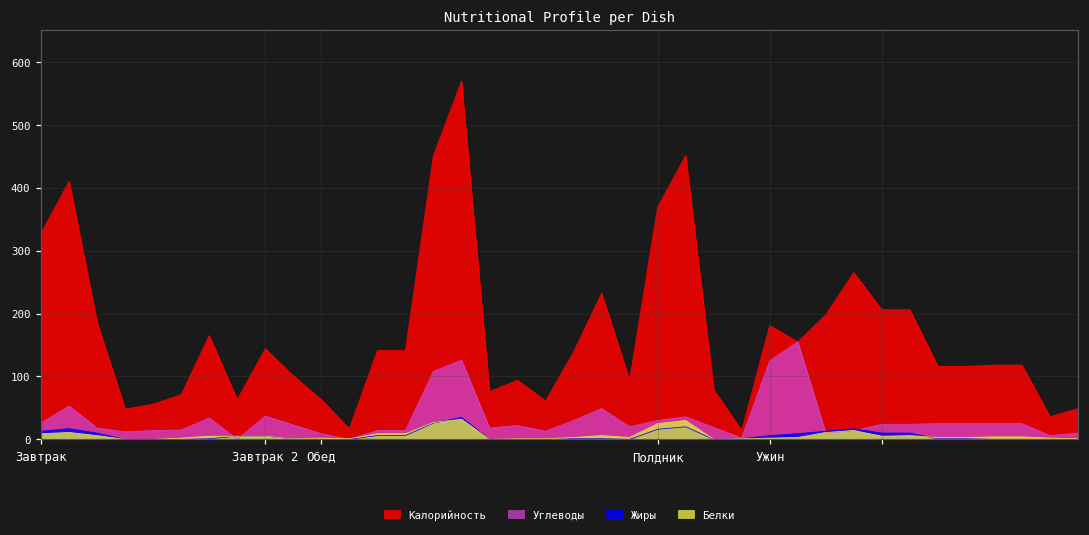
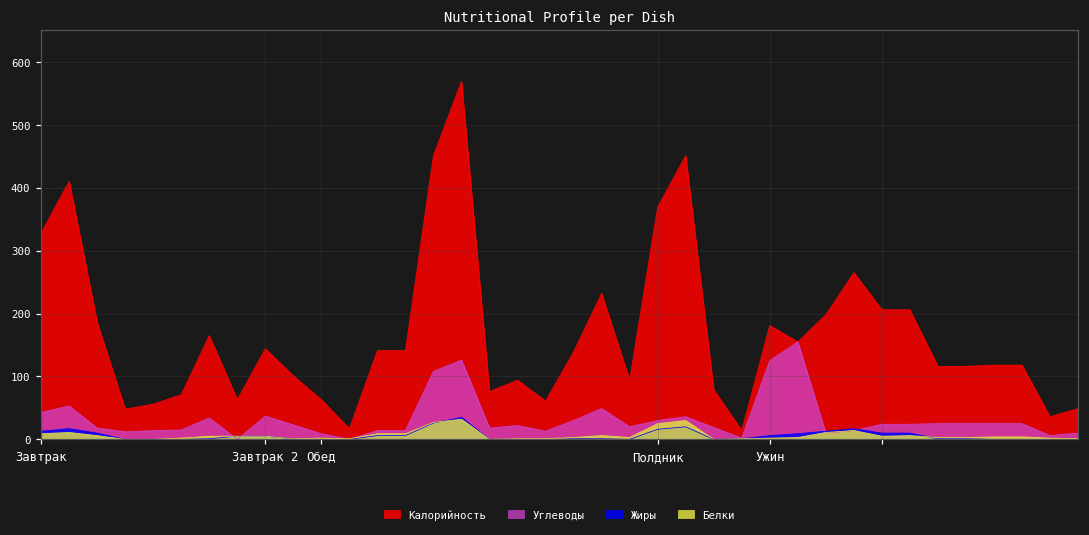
Углеводы, Завтрак: 30 -> 40
